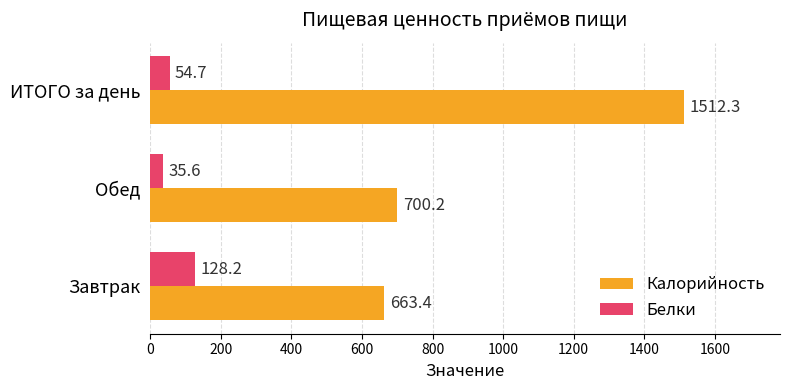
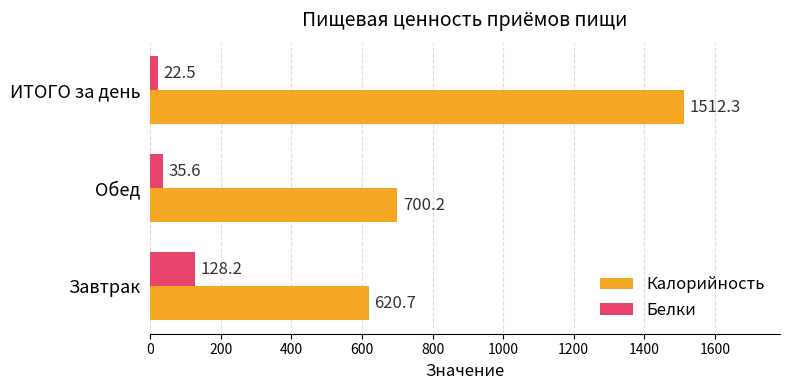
Белки, ИТОГО за день: 54.7 -> 22.5
Калорийность, Завтрак: 663.4 -> 620.7
